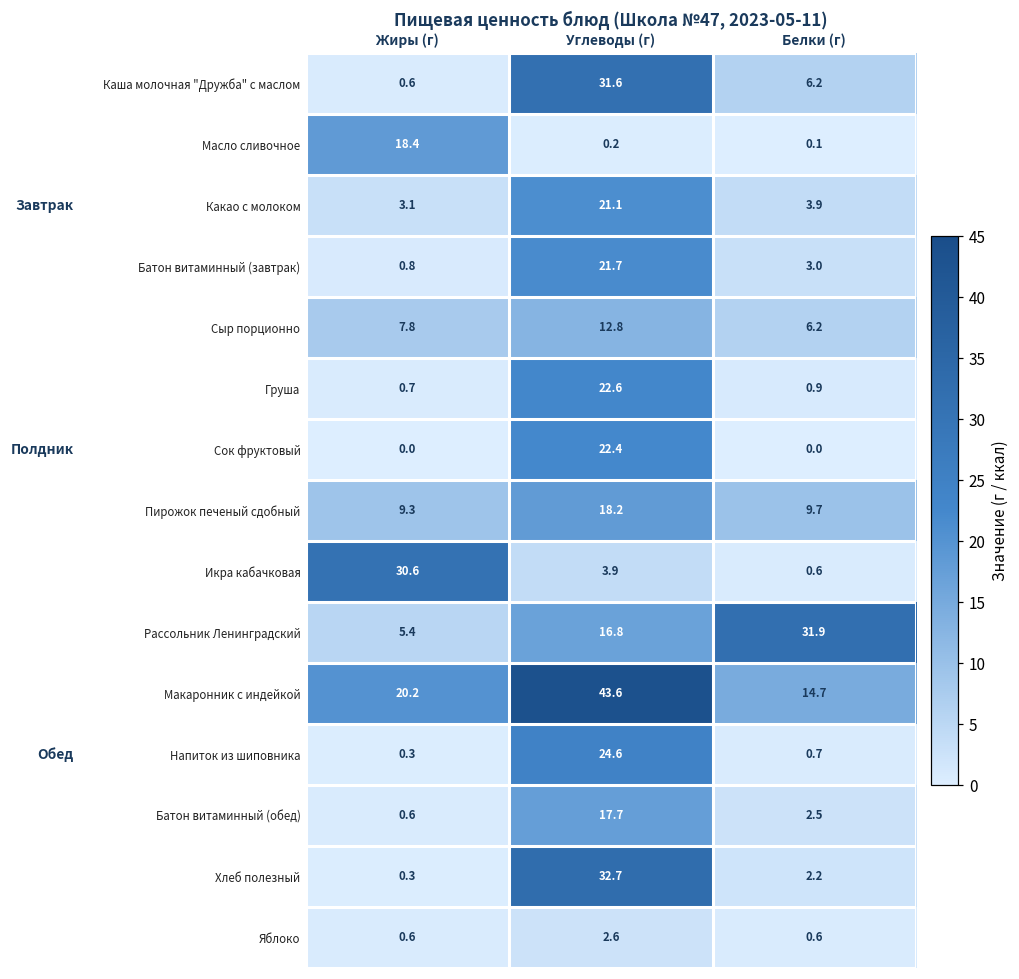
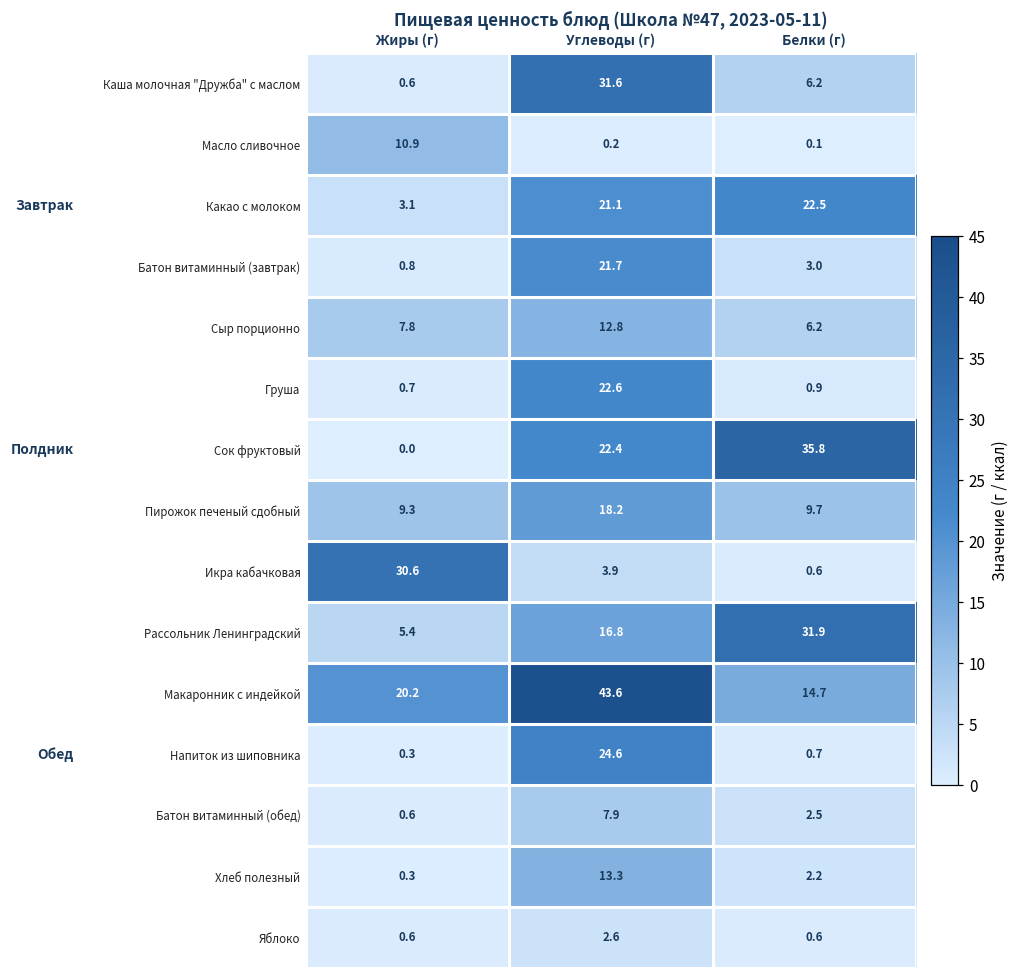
Масло сливочное, Жиры (г): 18.4 -> 10.9
Какао с молоком, Белки (г): 3.9 -> 22.5
Сок фруктовый, Белки (г): 0.0 -> 35.8
Батон витаминный (обед), Углеводы (г): 17.7 -> 7.9
Хлеб полезный, Углеводы (г): 32.7 -> 13.3
